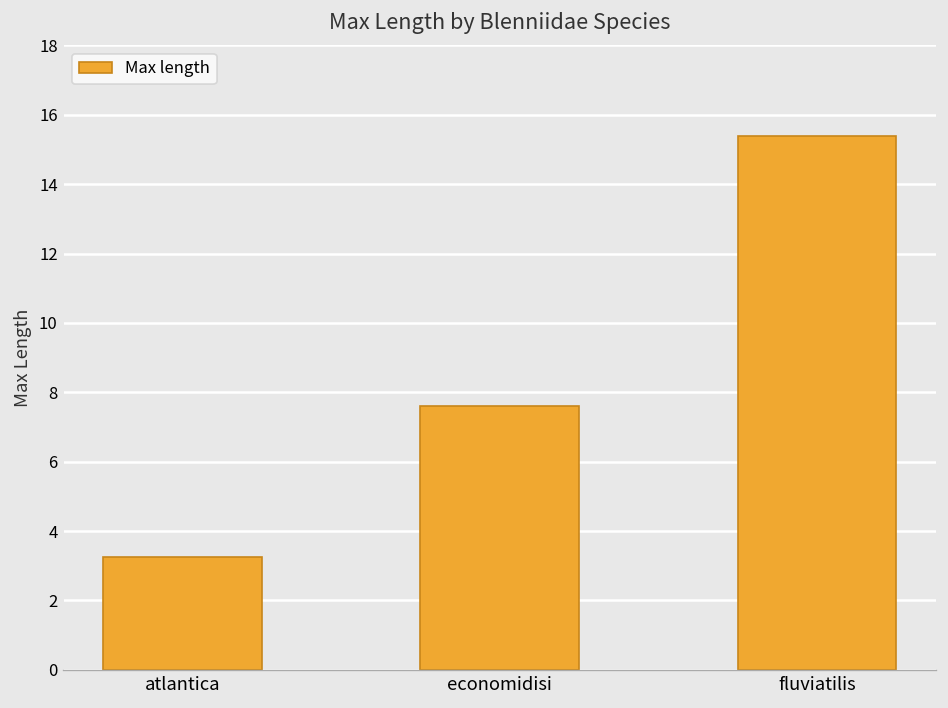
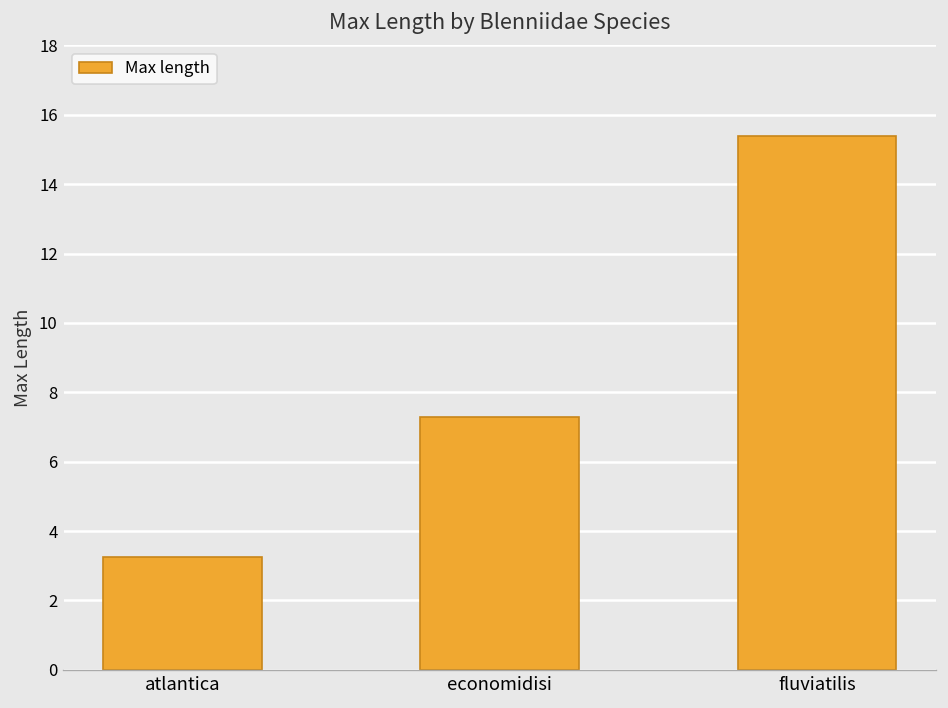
economidisi: 7.6 -> 7.3
